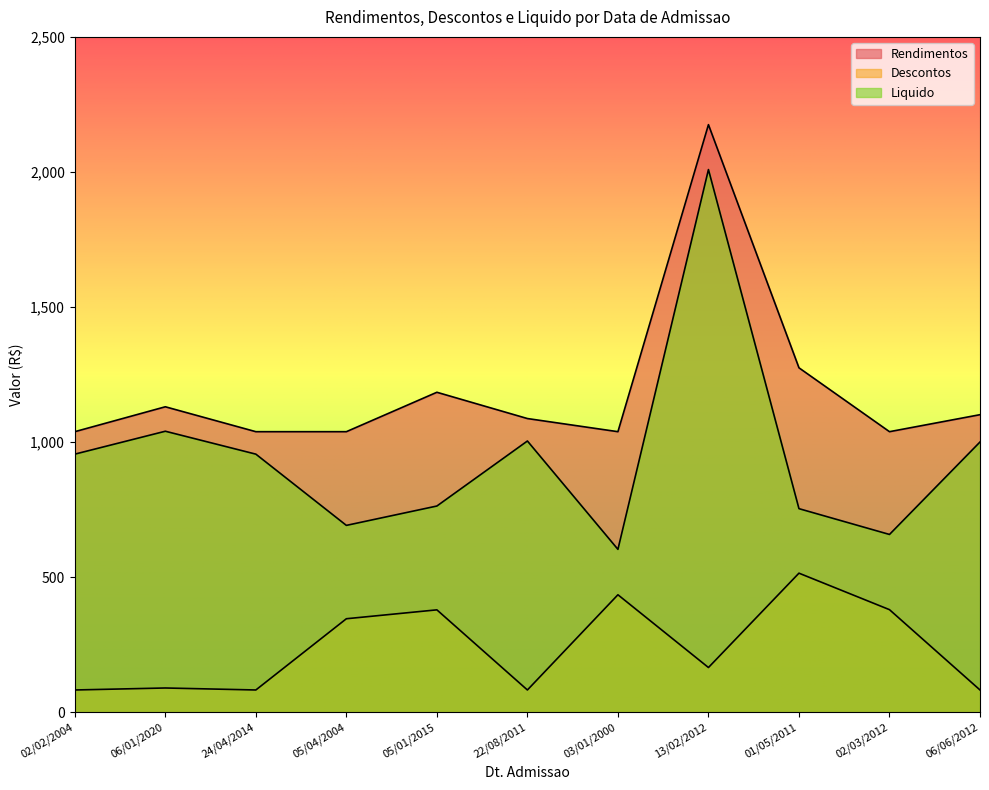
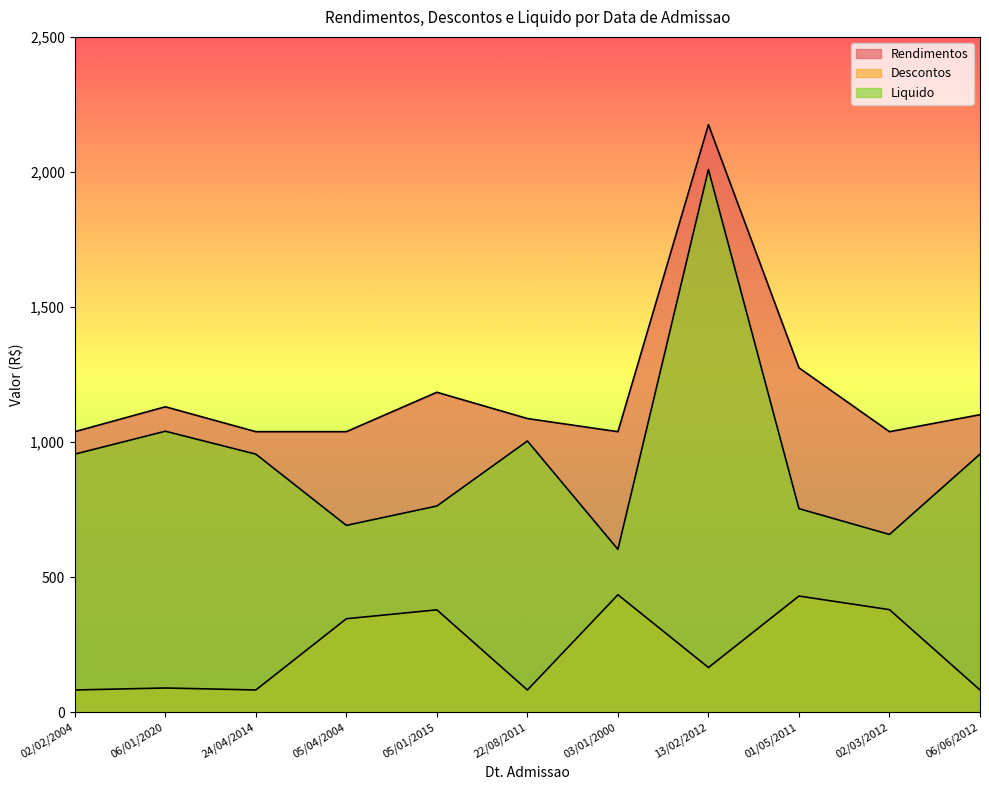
Descontos, 01/05/2011: 520 -> 430
Liquido, 06/06/2012: 1,000 -> 960
